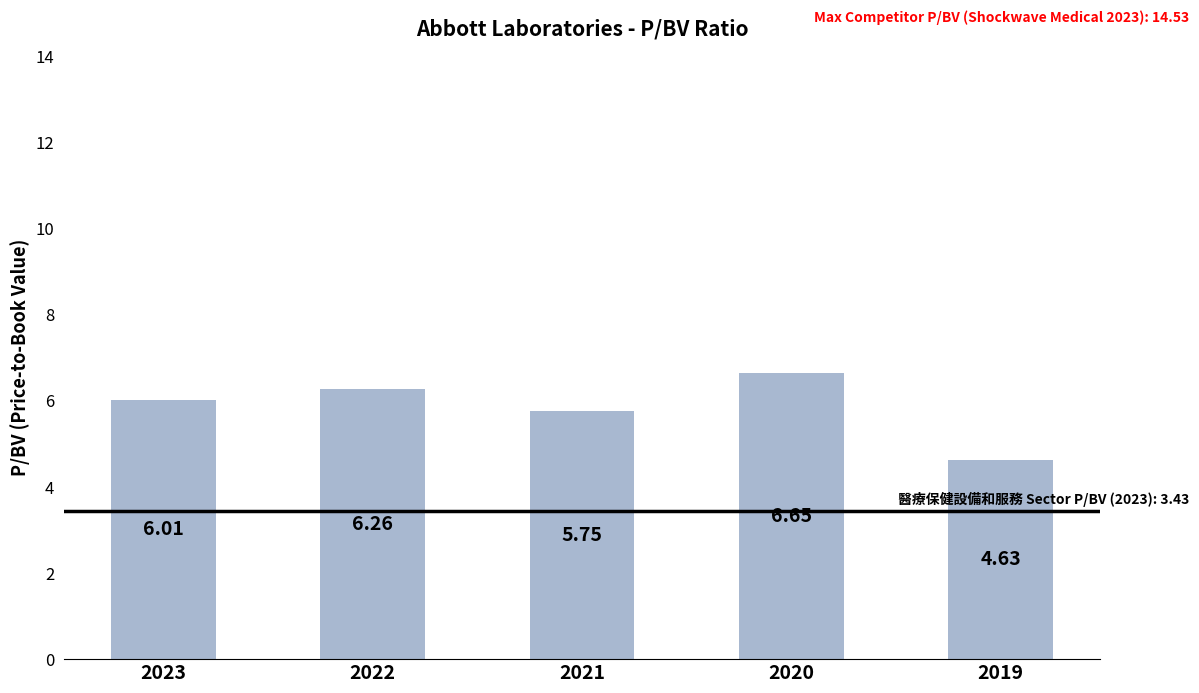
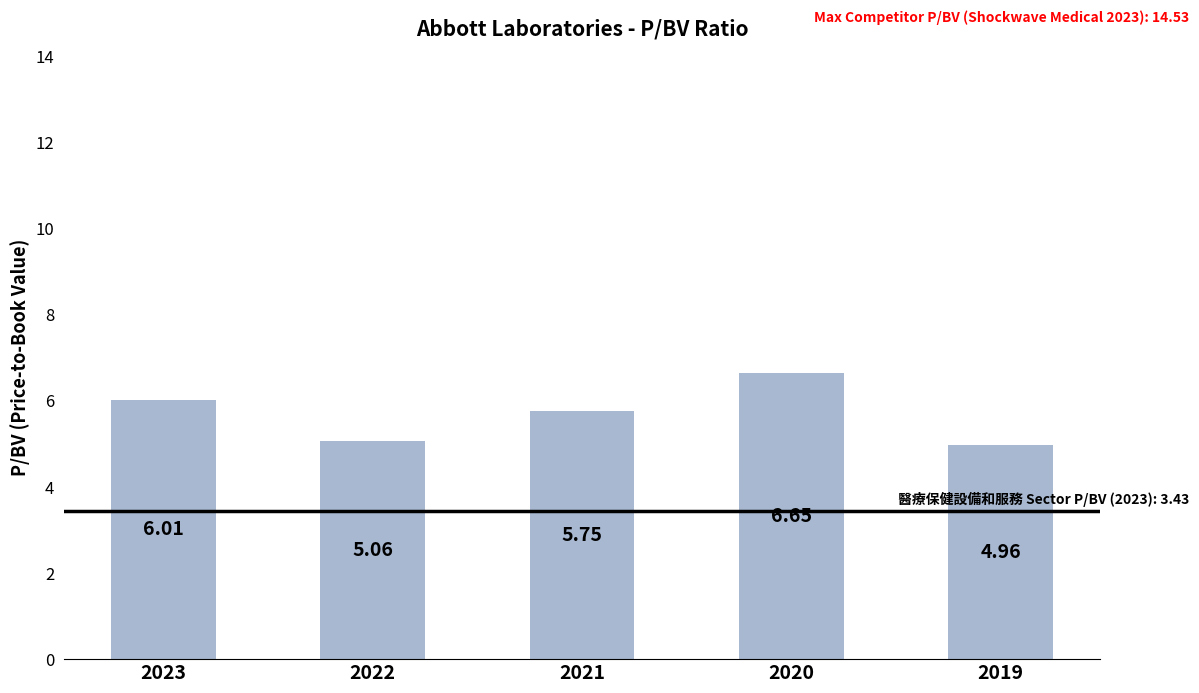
2022: 6.26 -> 5.06
2019: 4.63 -> 4.96
